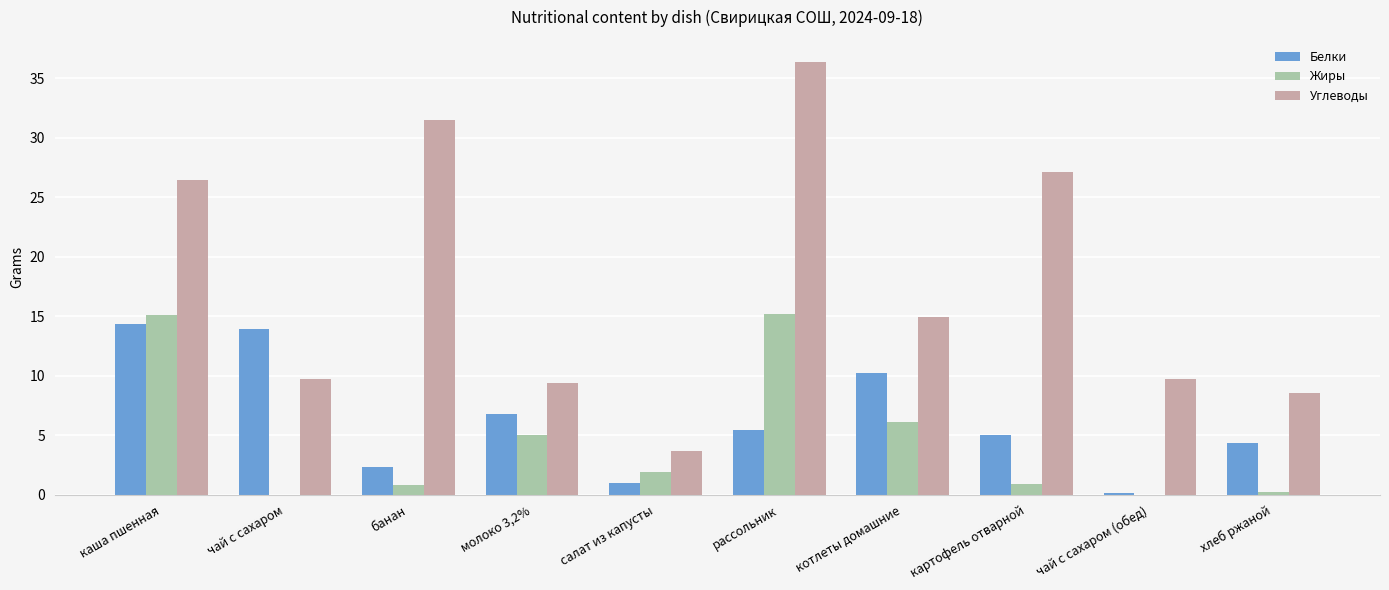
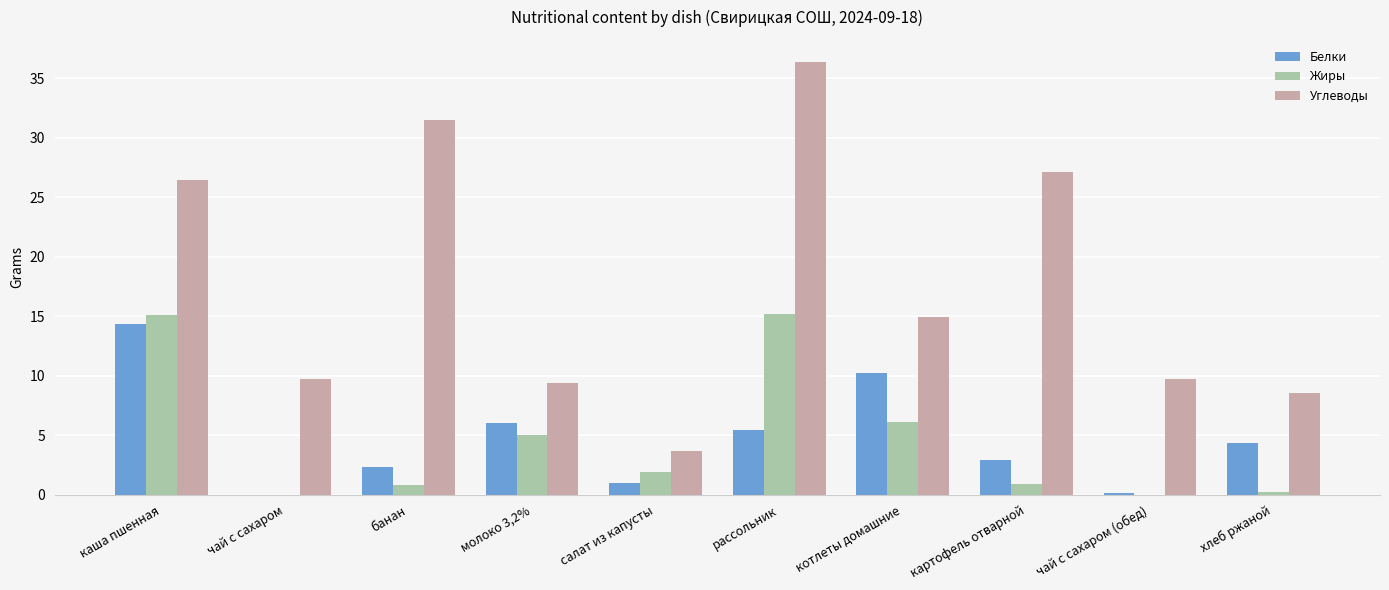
Белки, чай с сахаром: 13.9 -> 0.0
Белки, молоко 3,2%: 6.8 -> 6.0
Белки, картофель отварной: 5.0 -> 2.9
